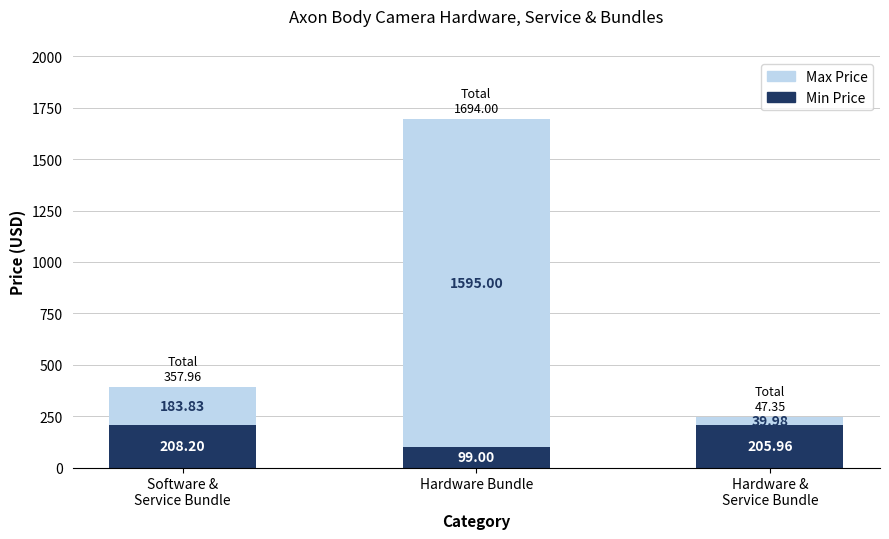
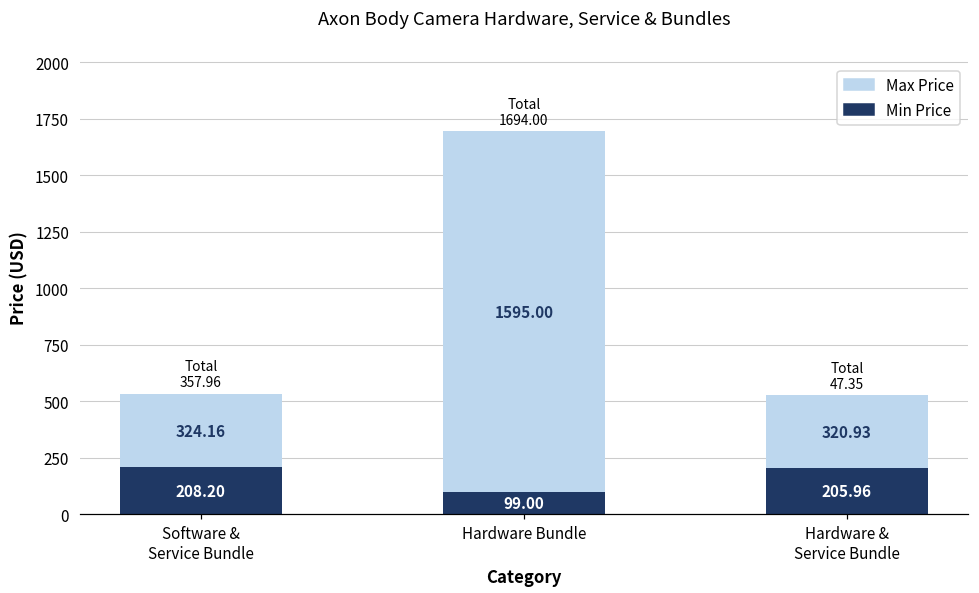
Max Price, Software & Service Bundle: 183.83 -> 324.16
Max Price, Hardware & Service Bundle: 39.98 -> 320.93
